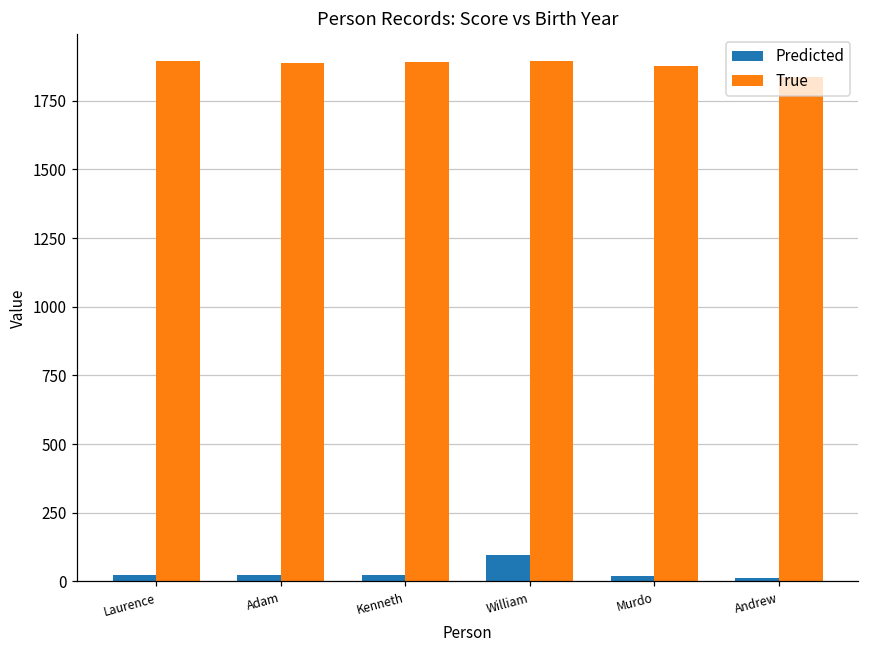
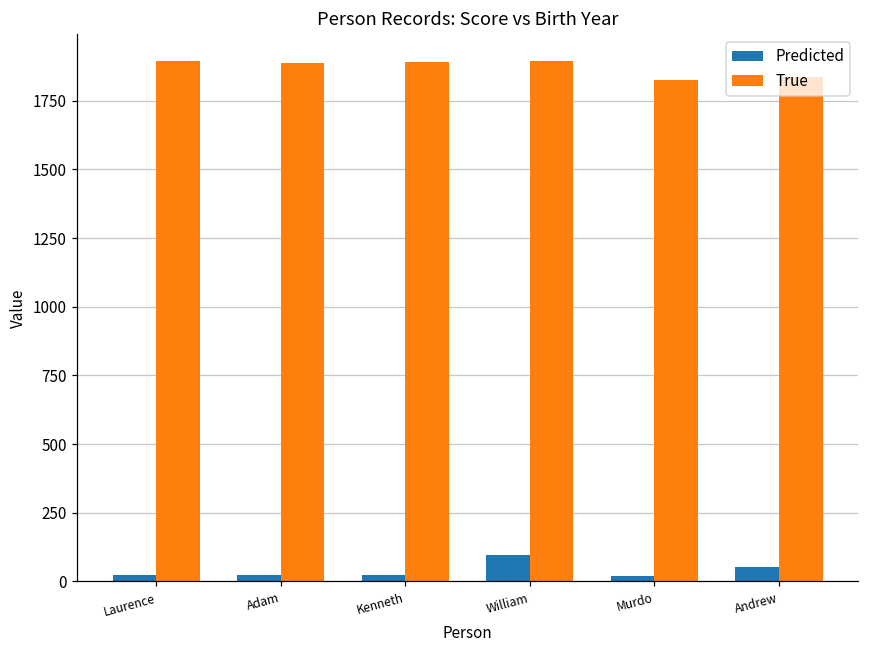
True, Murdo: 1880 -> 1830
Predicted, Andrew: 10 -> 50
